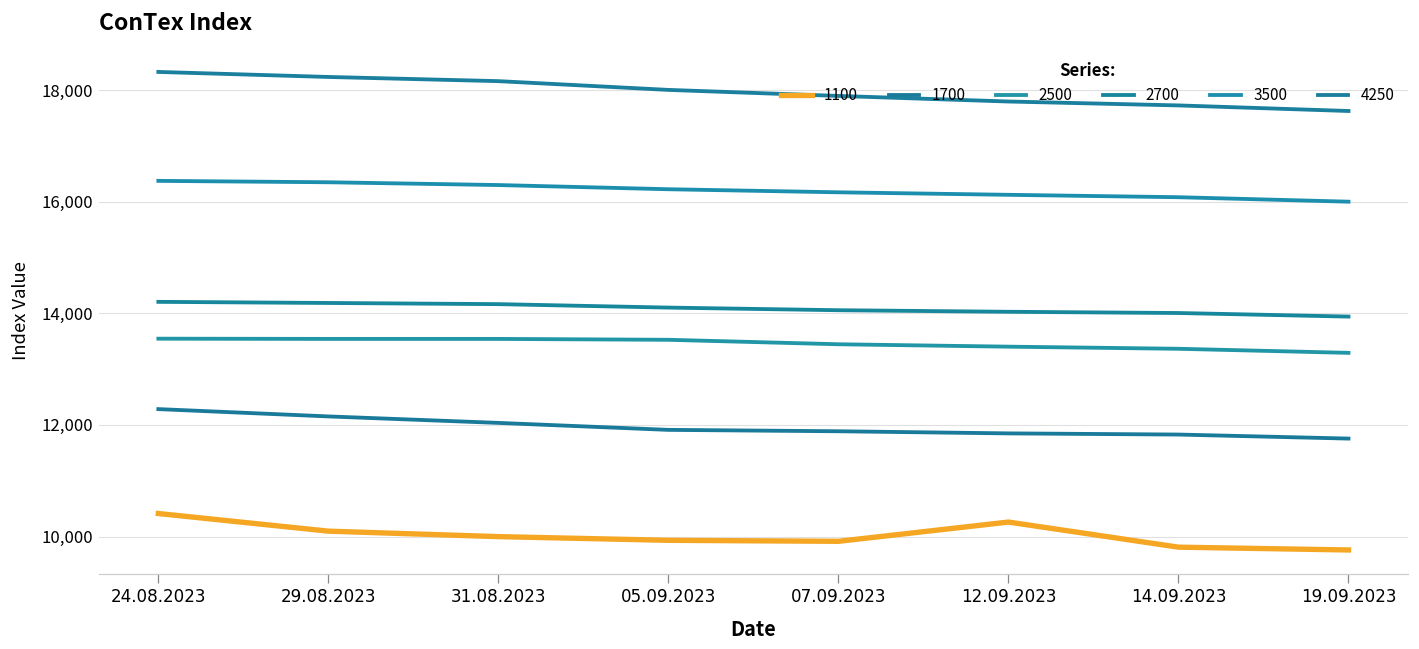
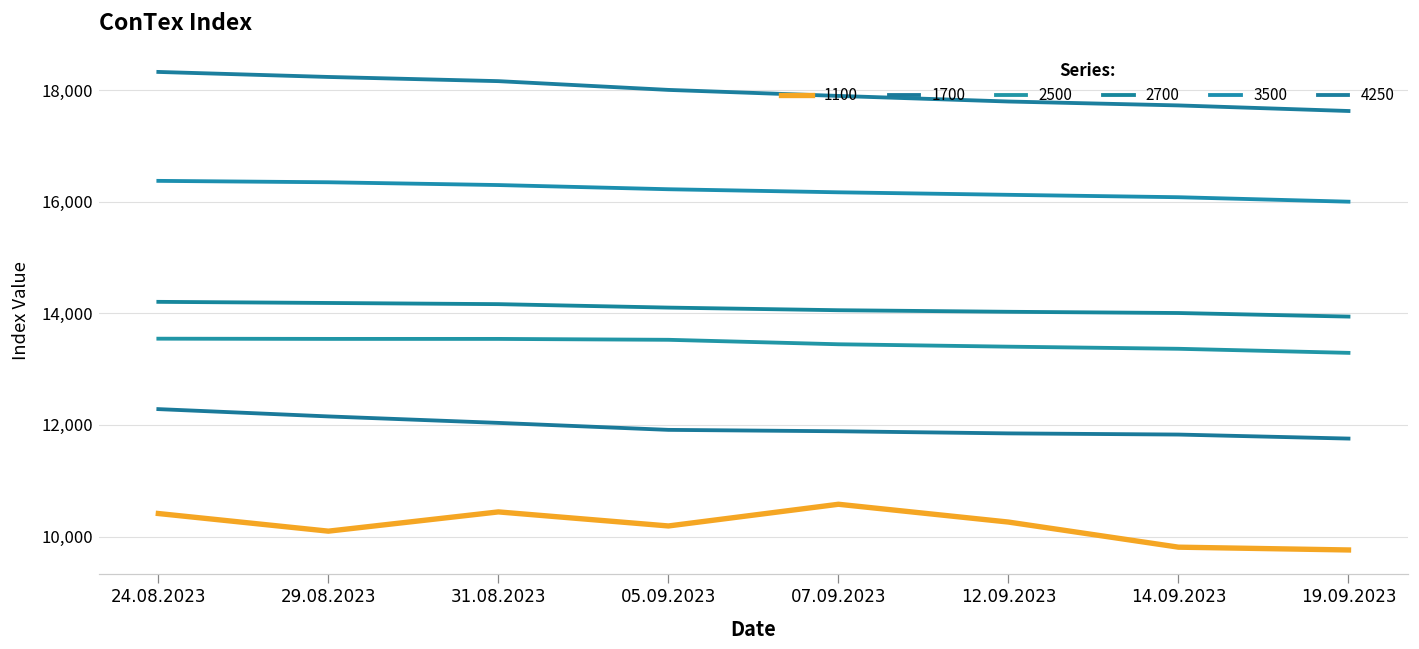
1100, 31.08.2023: 10,000 -> 10,400
1100, 05.09.2023: 9,900 -> 10,200
1100, 07.09.2023: 9,900 -> 10,600
